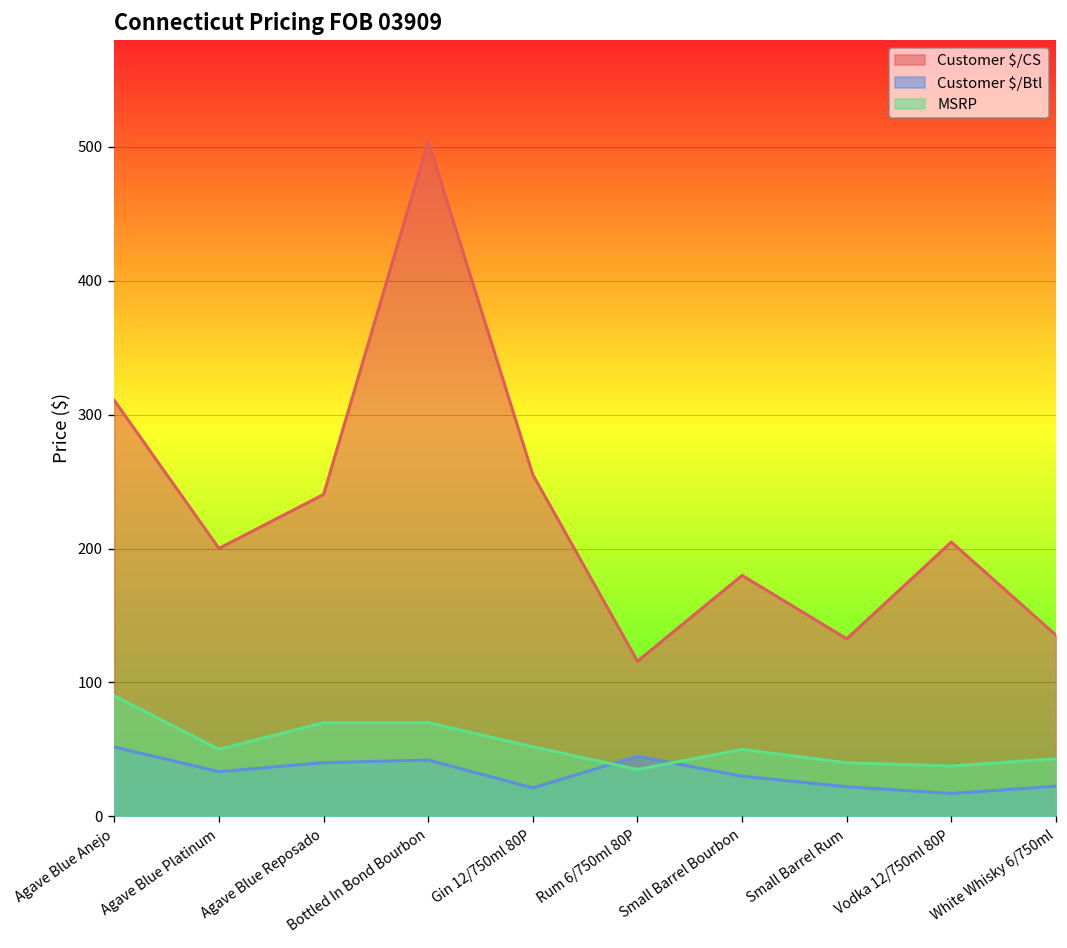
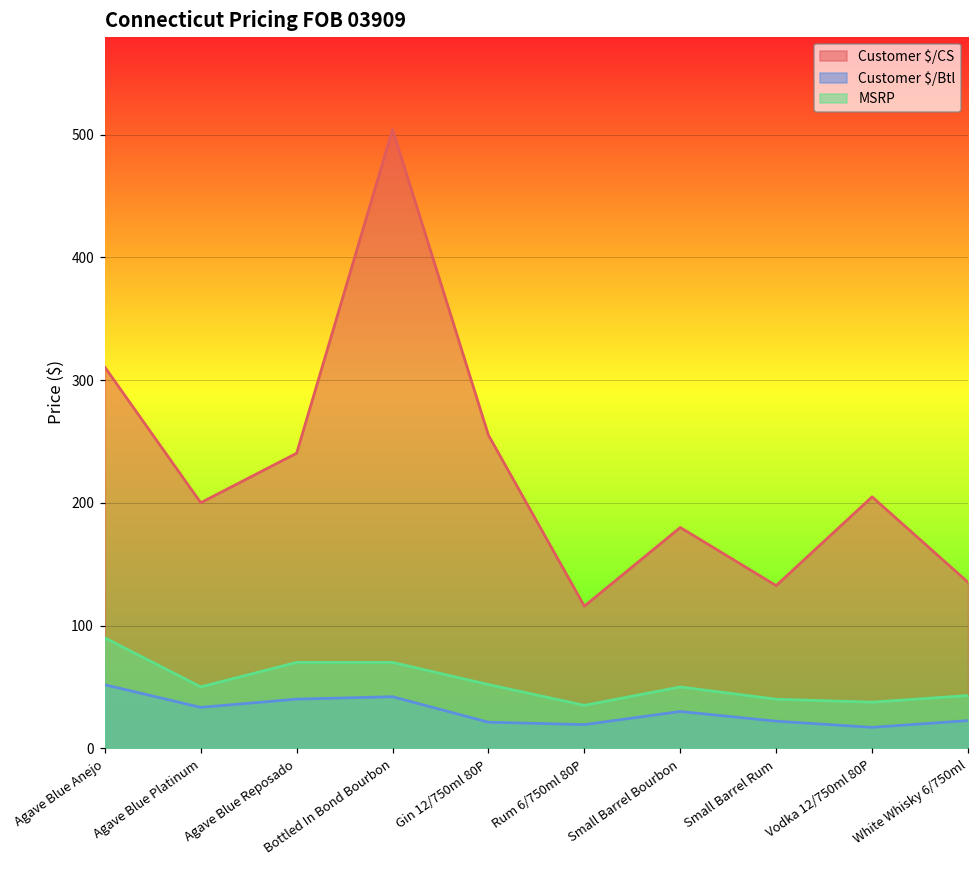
Customer $/Btl, Rum 6/750ml 80P: 45 -> 19
